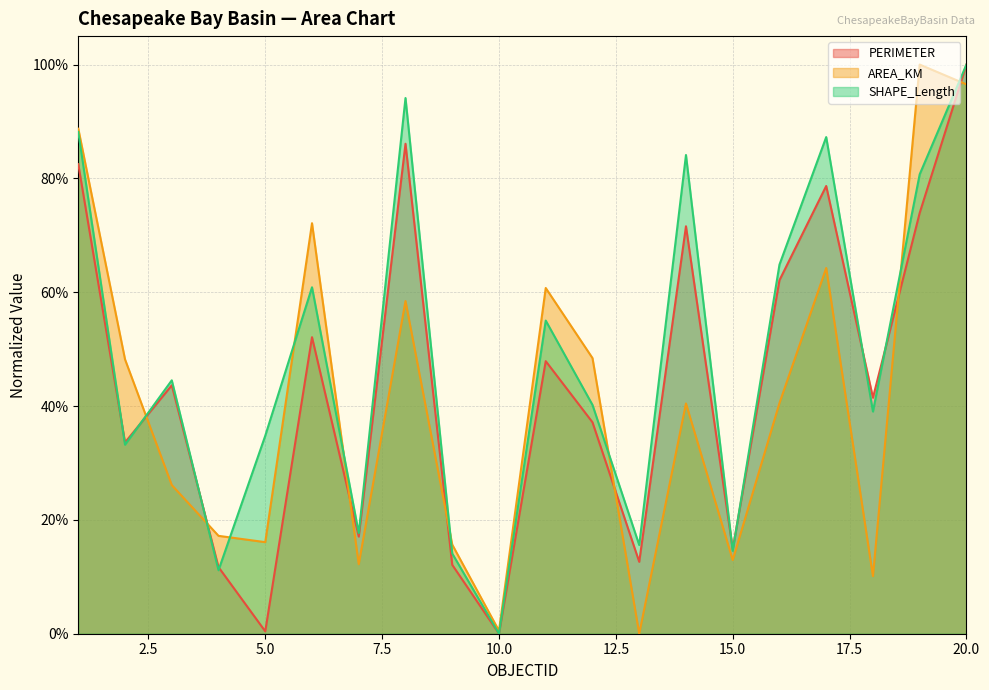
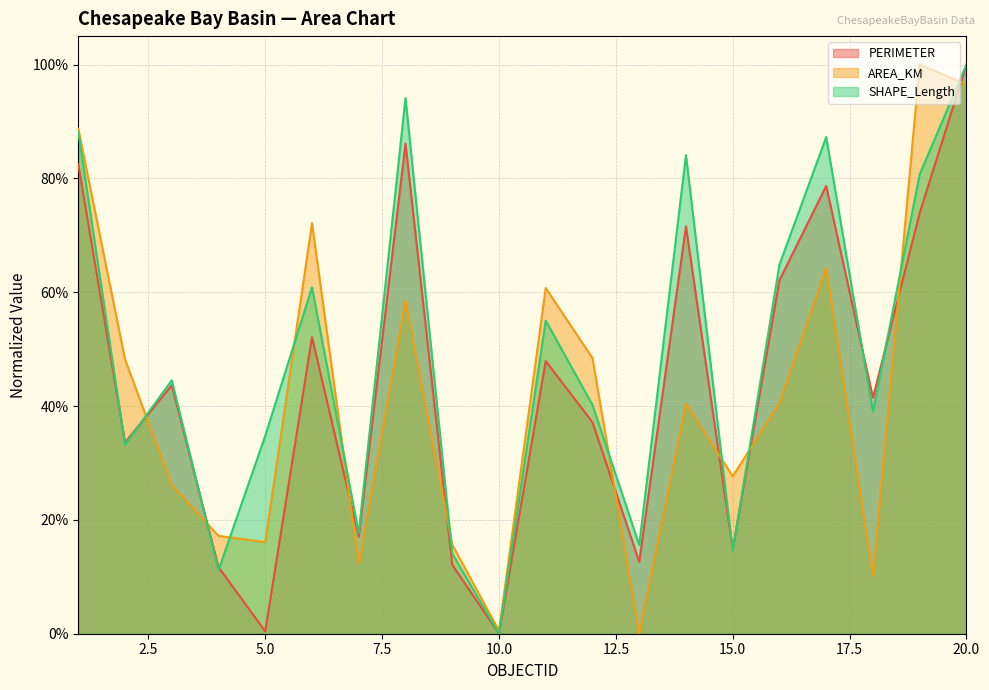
AREA_KM, 15.0: 13% -> 28%
